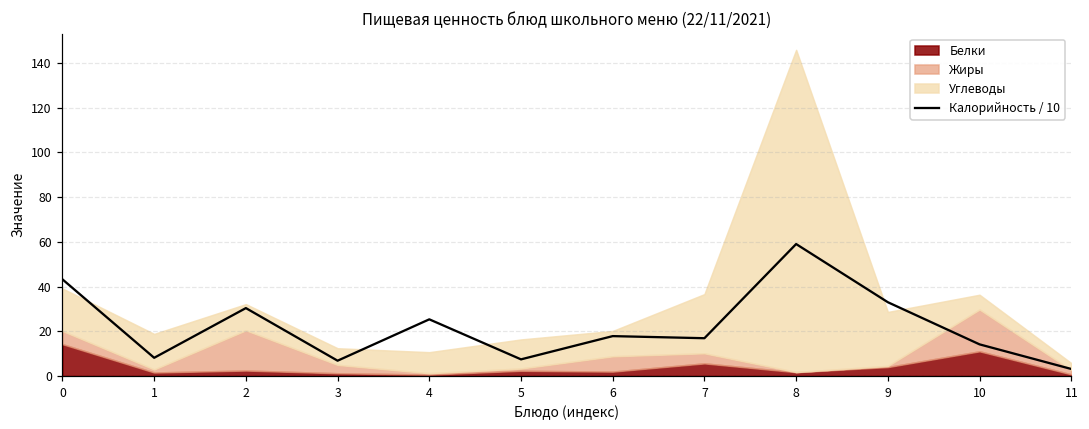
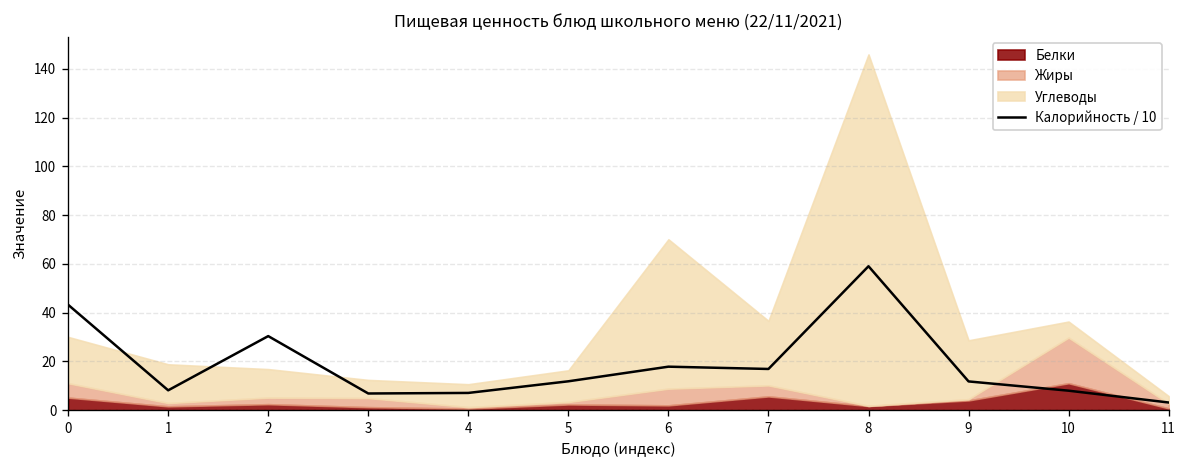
Белки, 0: 14 -> 5
Жиры, 2: 18 -> 3
Калорийность / 10, 4: 25 -> 7
Калорийность / 10, 5: 7 -> 12
Углеводы, 6: 11 -> 61
Калорийность / 10, 9: 33 -> 12
Калорийность / 10, 10: 14 -> 8
